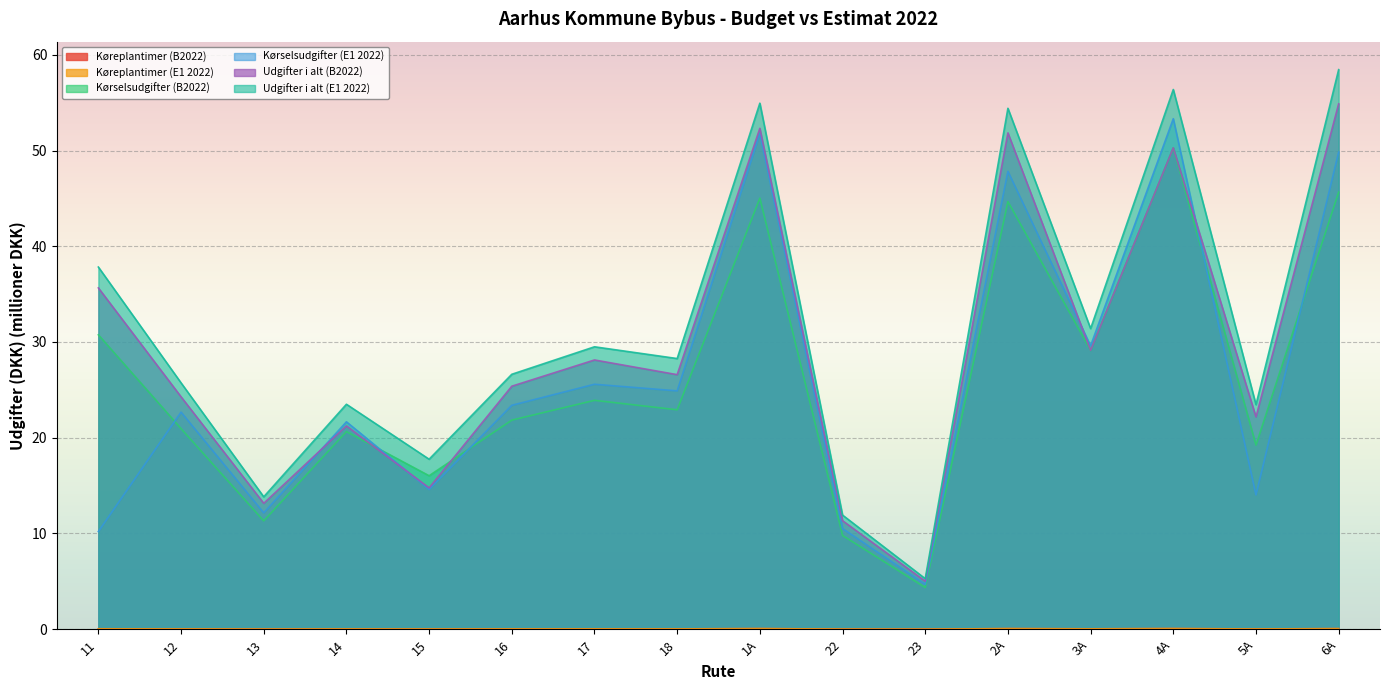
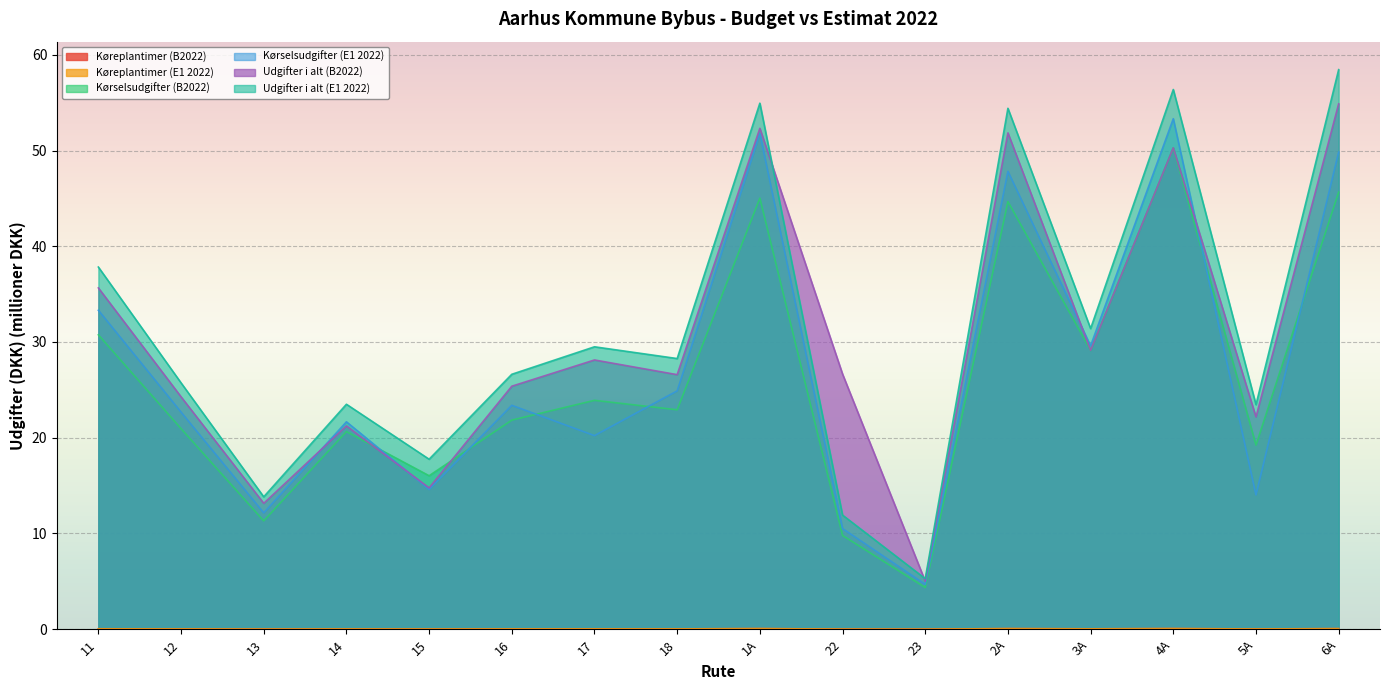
Kørselsudgifter (E1 2022), 11: 10 -> 33
Kørselsudgifter (E1 2022), 17: 26 -> 20
Udgifter i alt (B2022), 22: 11 -> 27
